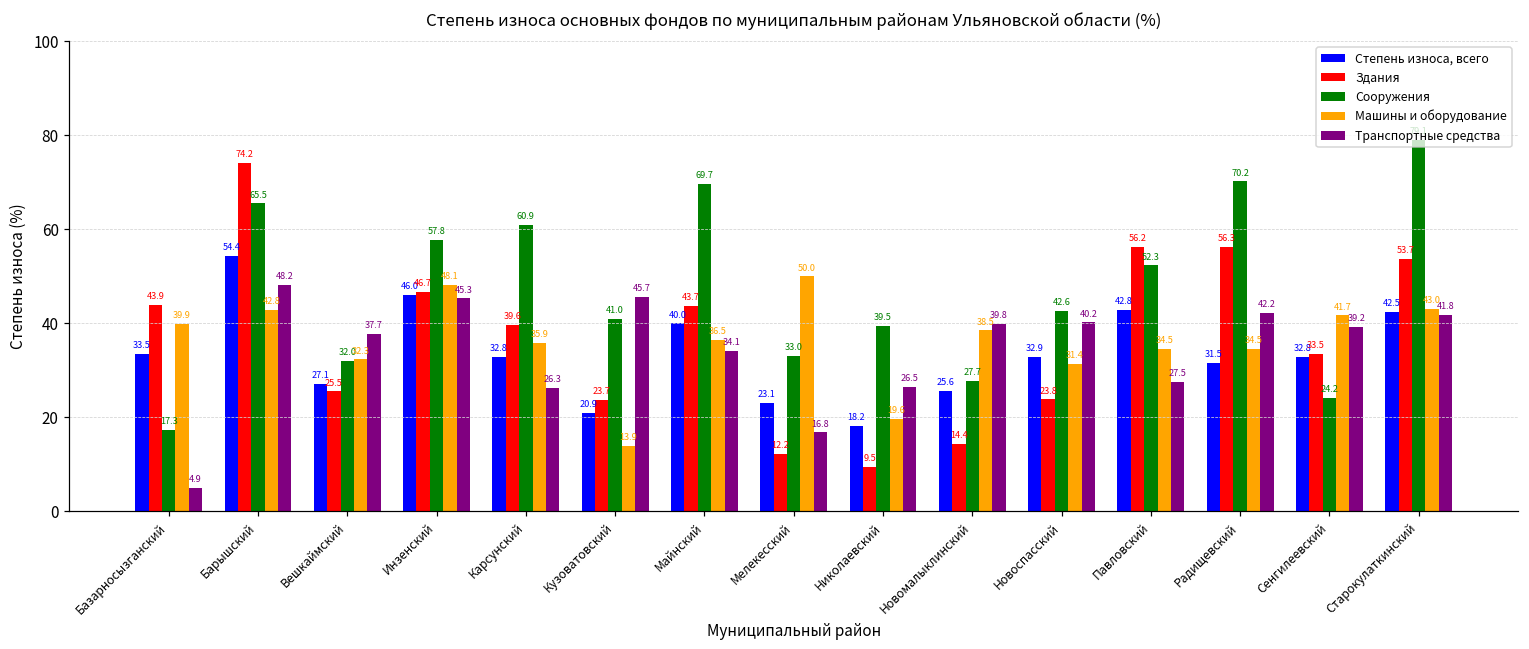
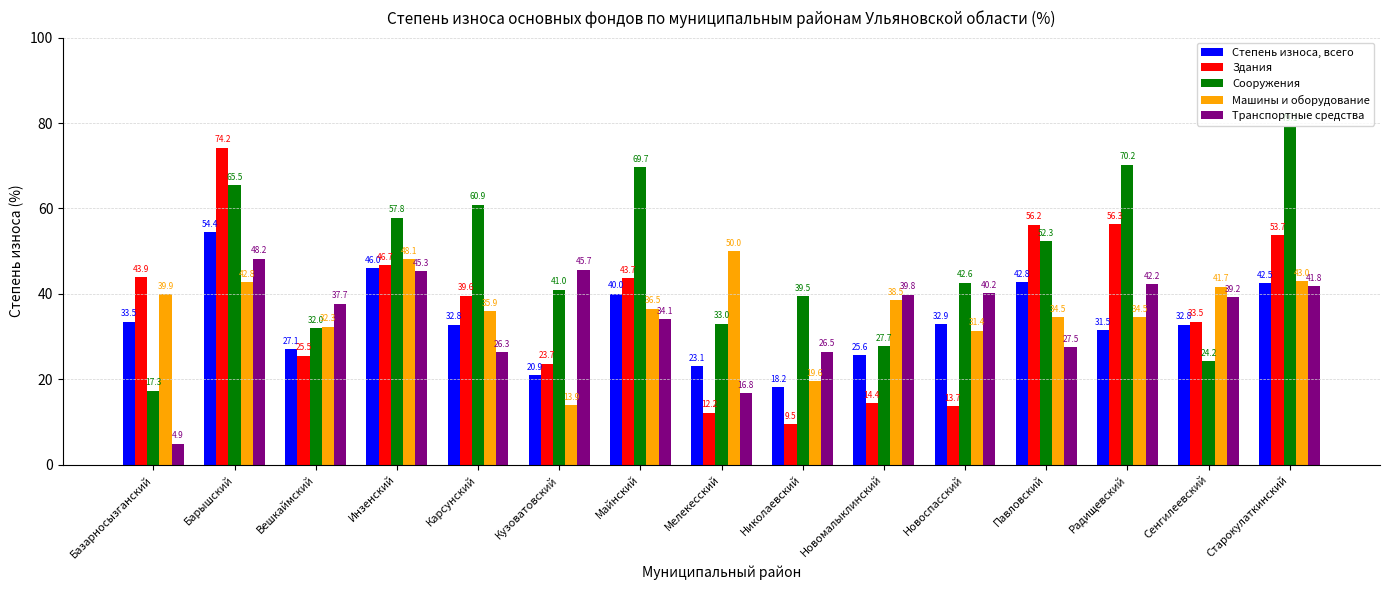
Здания, Новоспасский: 23.8 -> 13.7
